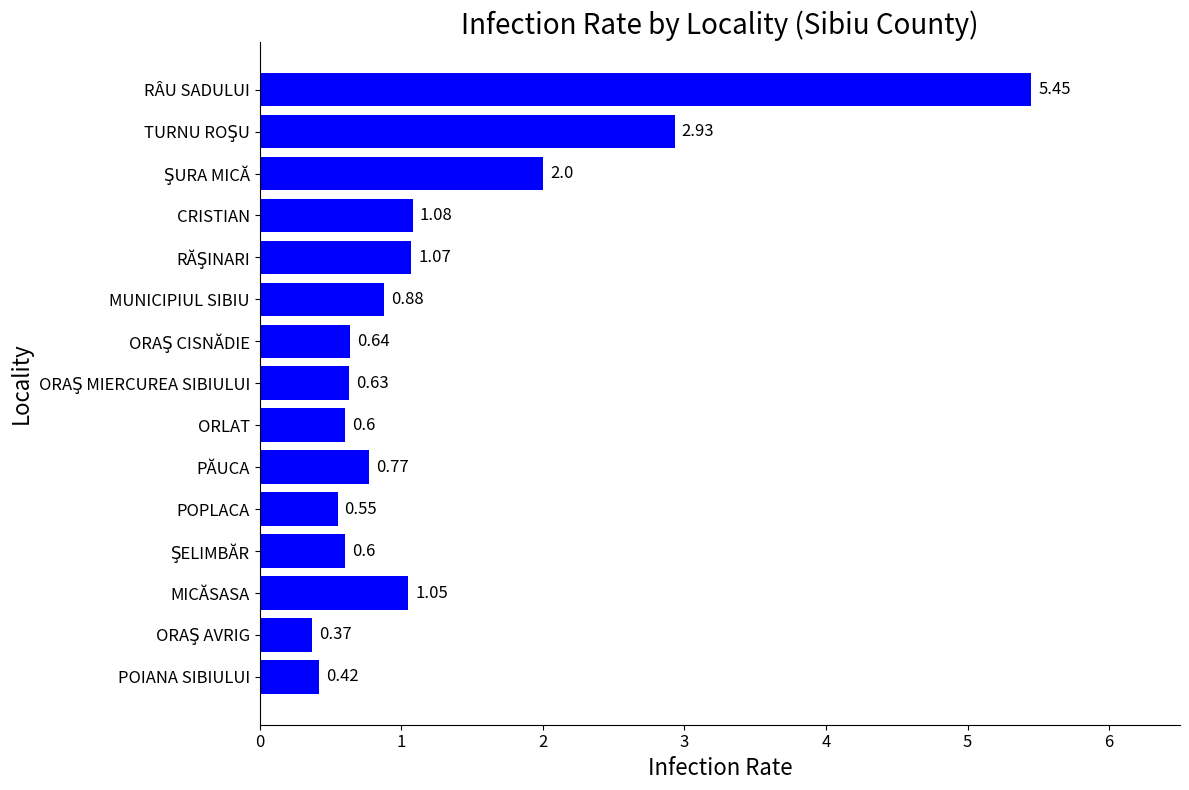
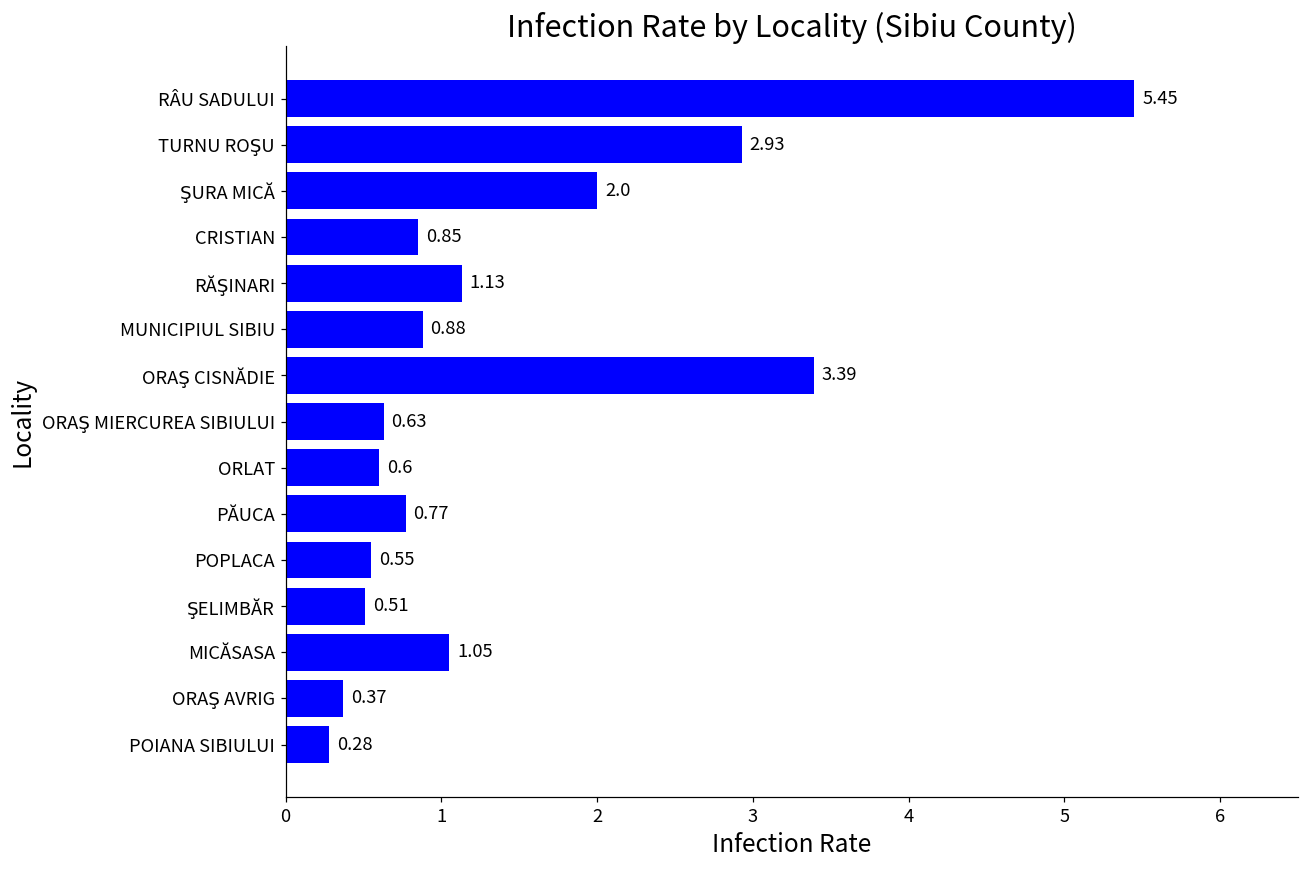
CRISTIAN: 1.08 -> 0.85
RĂŞINARI: 1.07 -> 1.13
ORAŞ CISNĂDIE: 0.64 -> 3.39
ŞELIMBĂR: 0.6 -> 0.51
POIANA SIBIULUI: 0.42 -> 0.28
